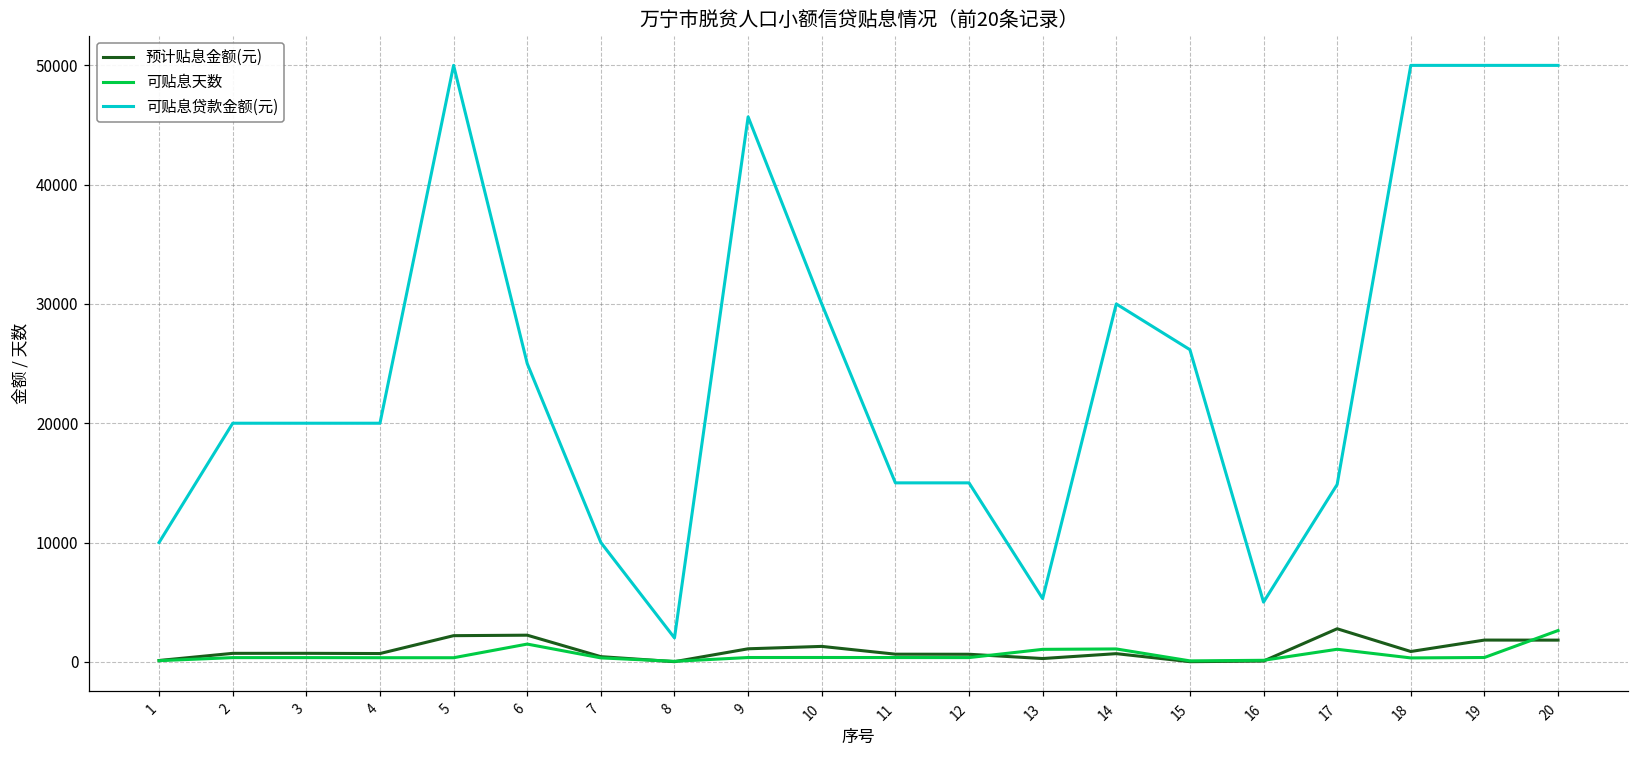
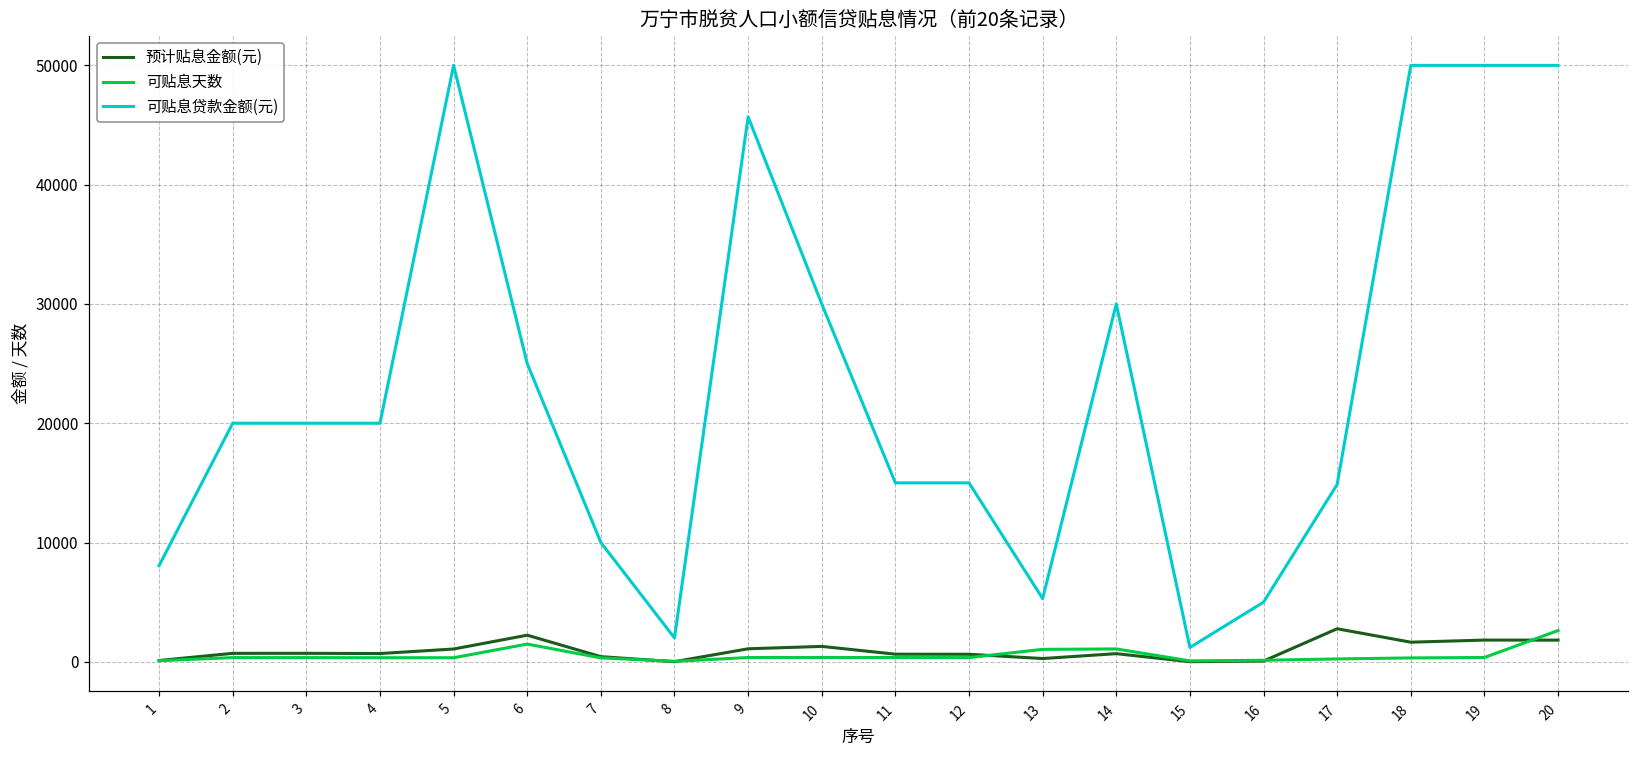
可贴息贷款金额(元), 1: 10000 -> 8100
预计贴息金额(元), 5: 2200 -> 1100
可贴息贷款金额(元), 15: 26200 -> 1200
可贴息天数, 17: 1000 -> 200
预计贴息金额(元), 18: 900 -> 1600
